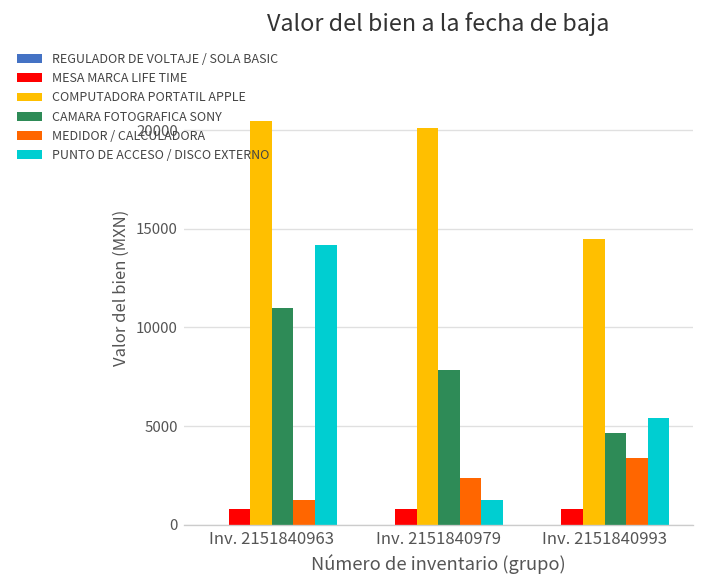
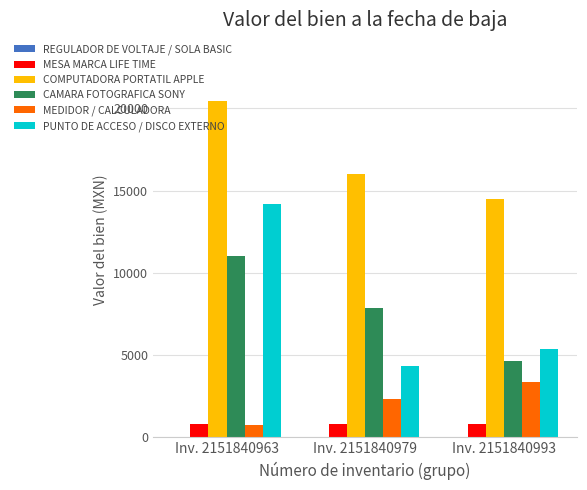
MEDIDOR / CALCULADORA, Inv. 2151840963: 1300 -> 800
COMPUTADORA PORTATIL APPLE, Inv. 2151840979: 20100 -> 16000
PUNTO DE ACCESO / DISCO EXTERNO, Inv. 2151840979: 1300 -> 4300
